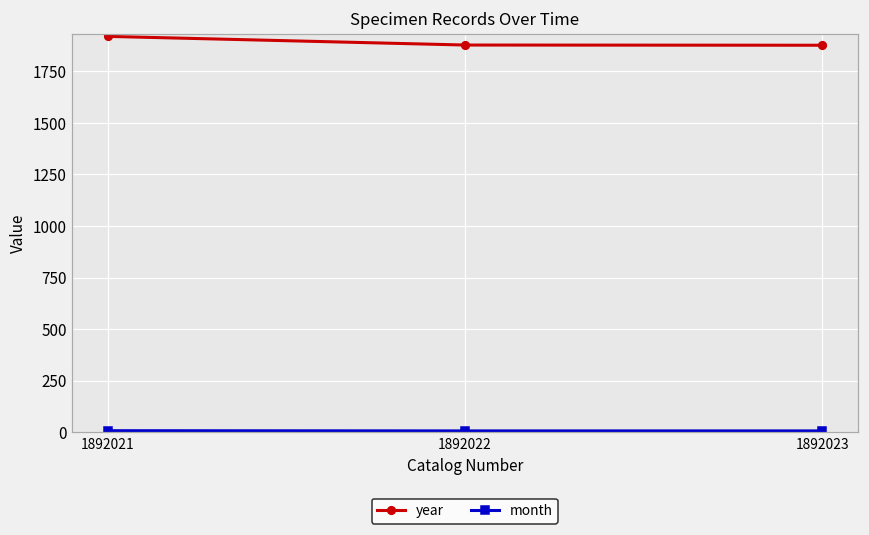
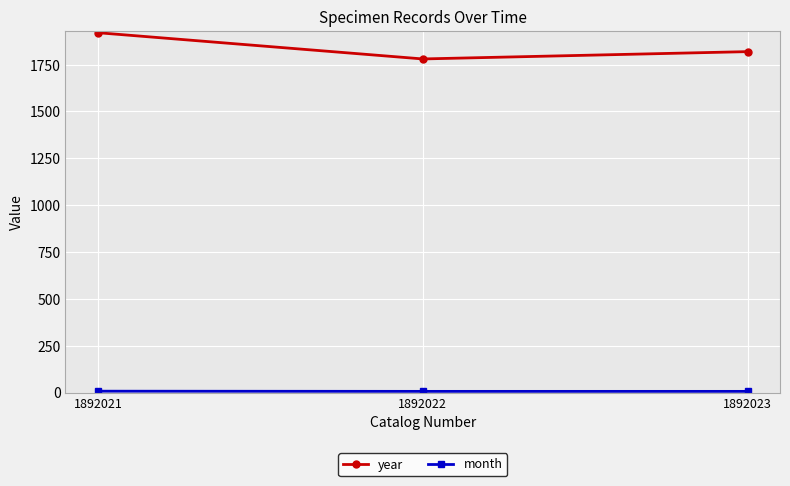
year, 1892022: 1880 -> 1780
year, 1892023: 1880 -> 1820
